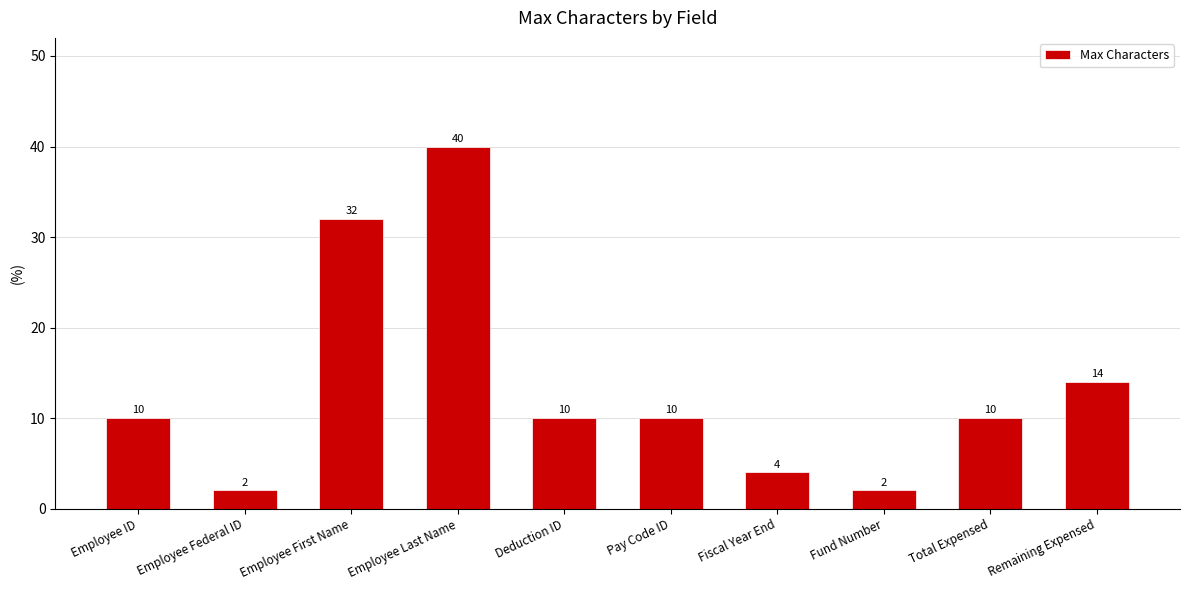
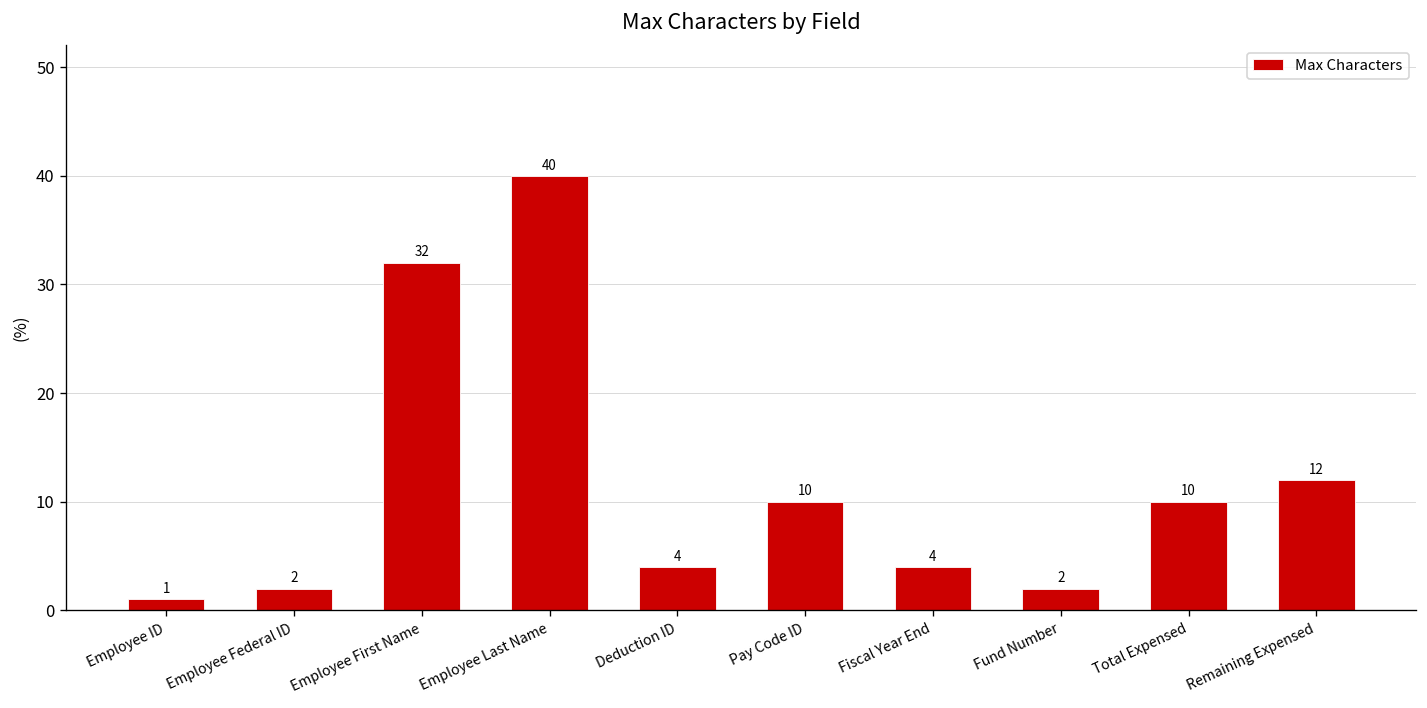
Employee ID: 10 -> 1
Deduction ID: 10 -> 4
Remaining Expensed: 14 -> 12
